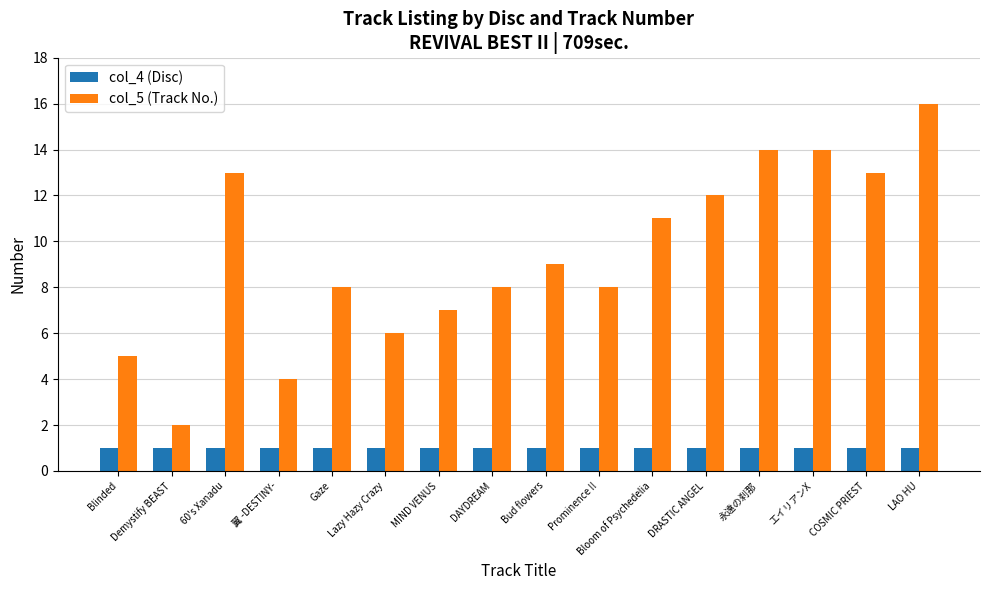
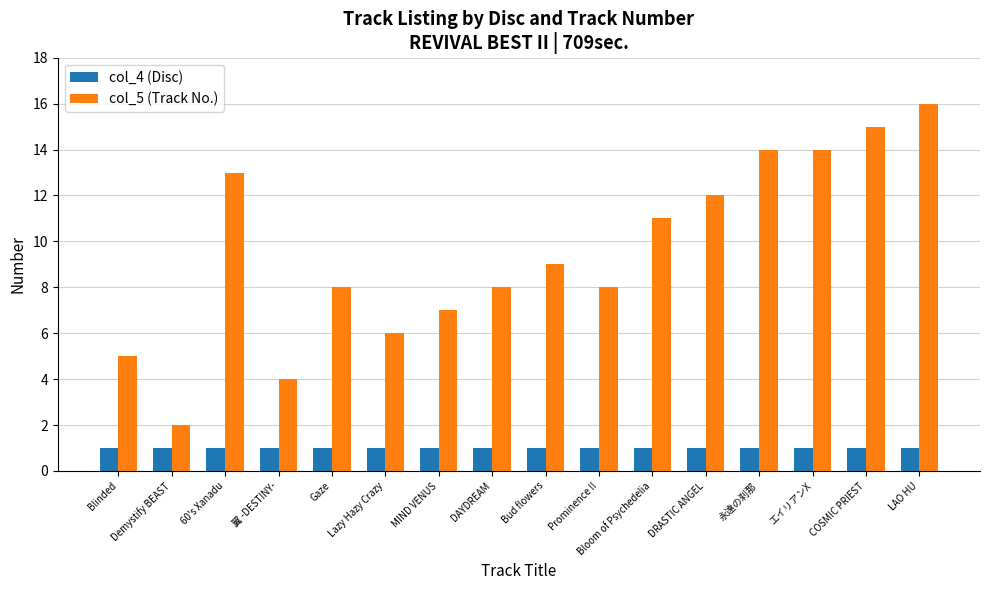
col_5 (Track No.), COSMIC PRIEST: 13 -> 15
